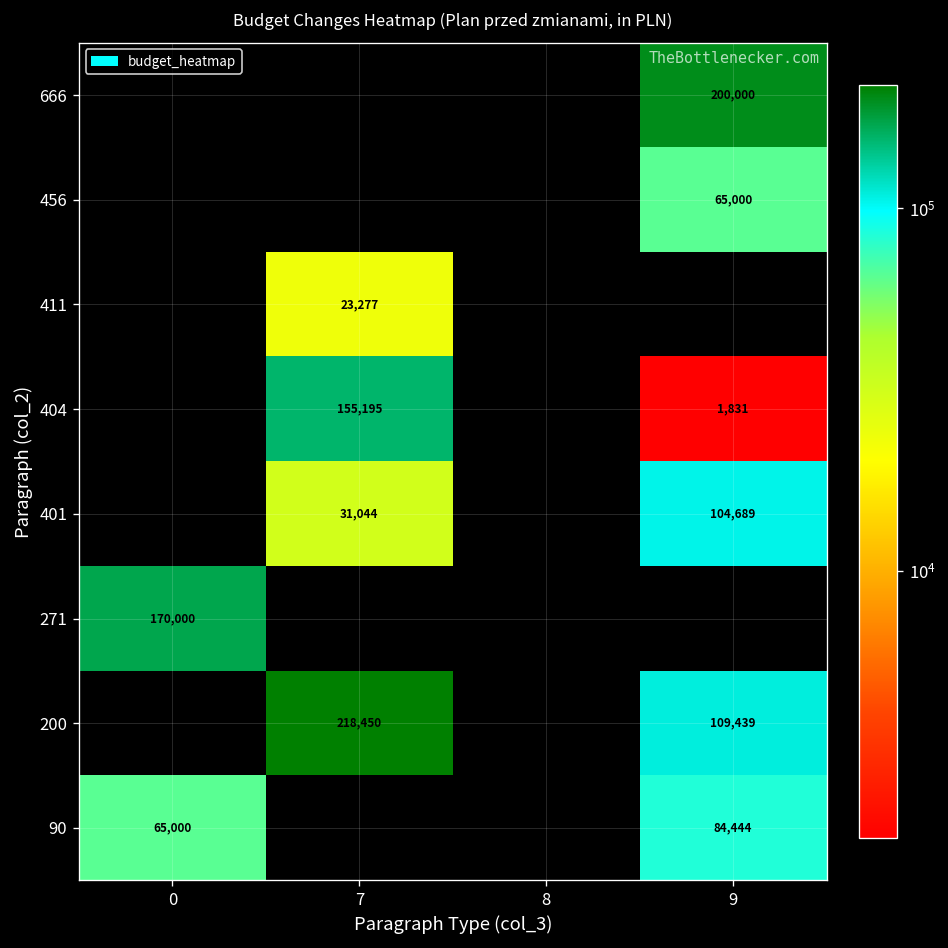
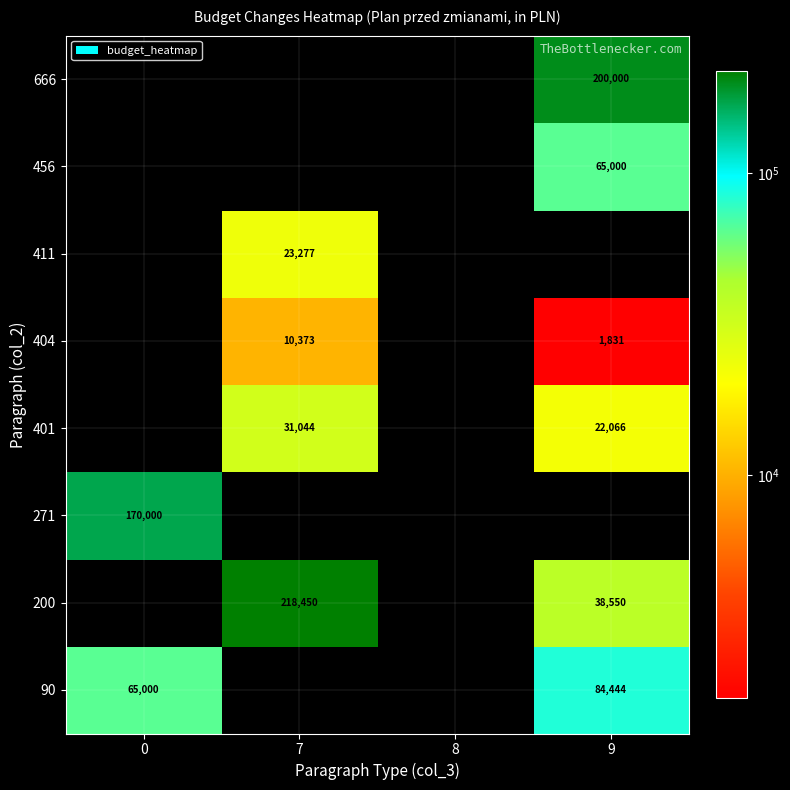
404, 7: 155,195 -> 10,373
401, 9: 104,689 -> 22,066
200, 9: 109,439 -> 38,550
